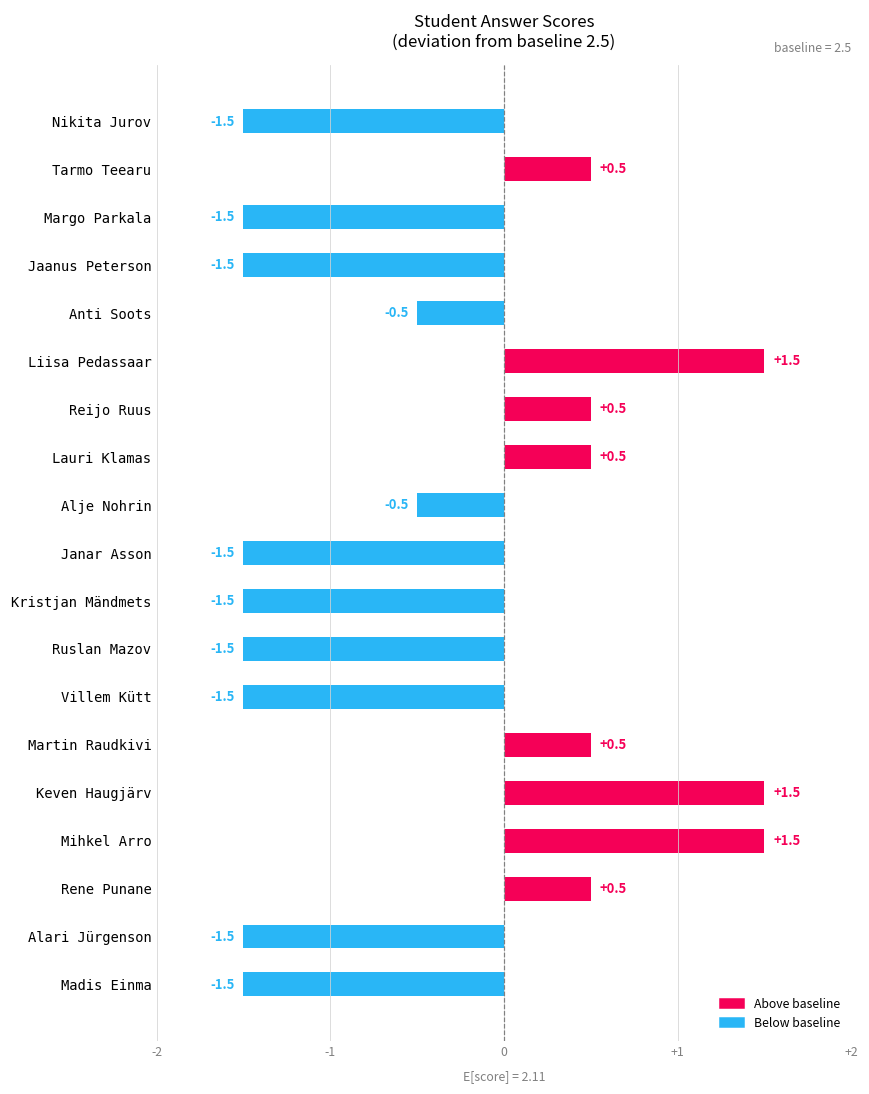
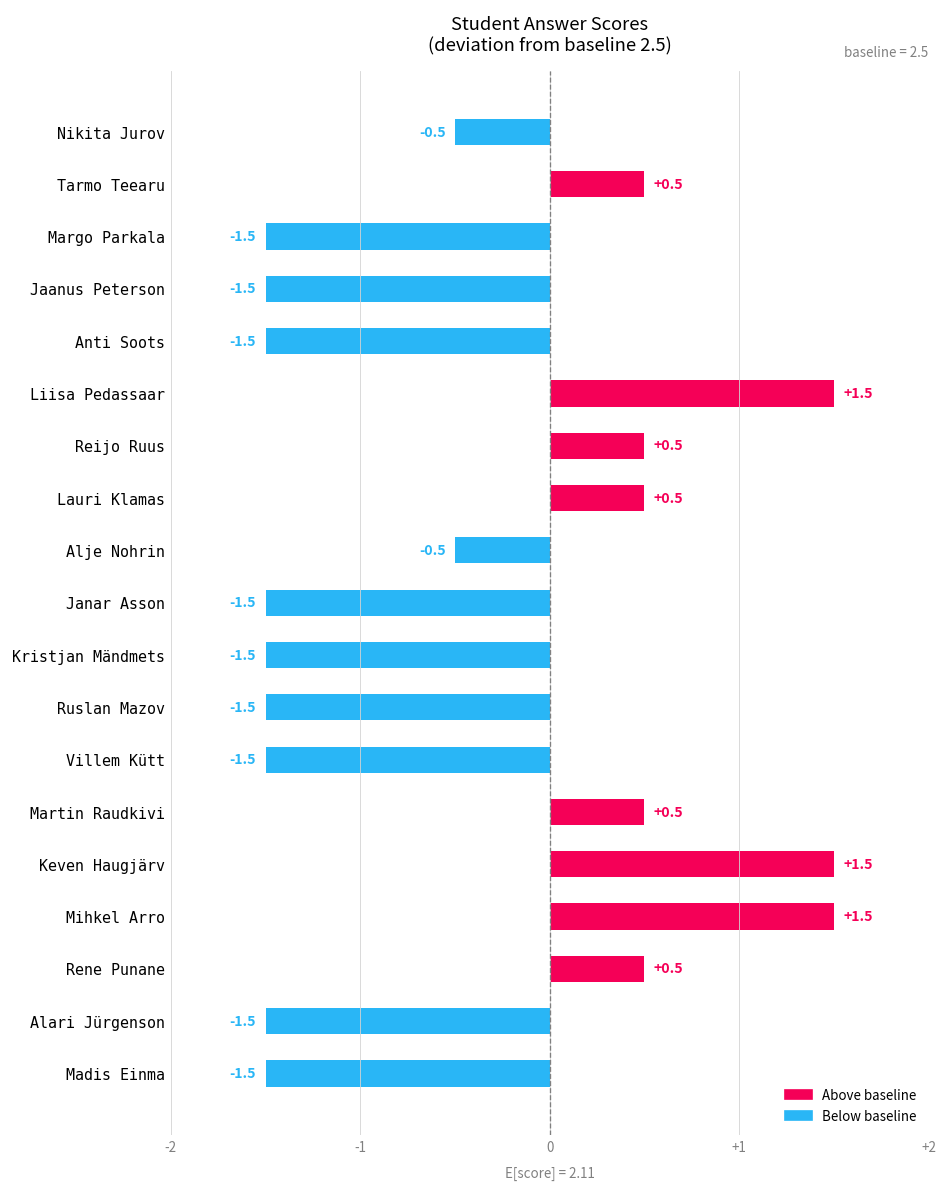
Nikita Jurov: -1.5 -> -0.5
Anti Soots: -0.5 -> -1.5
